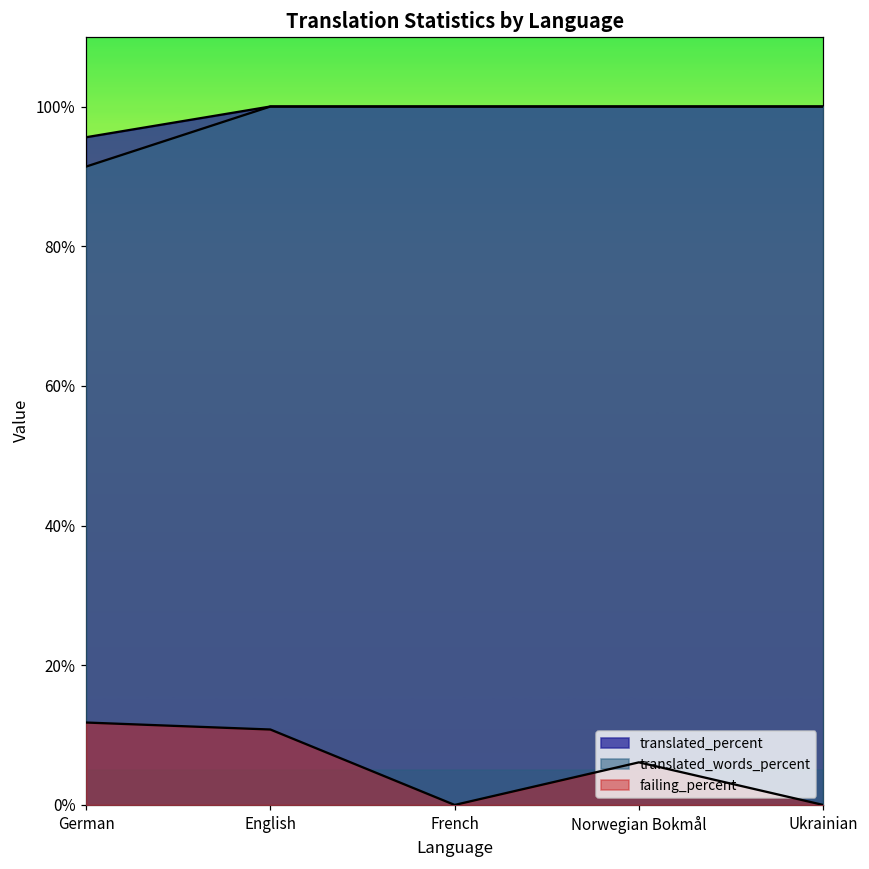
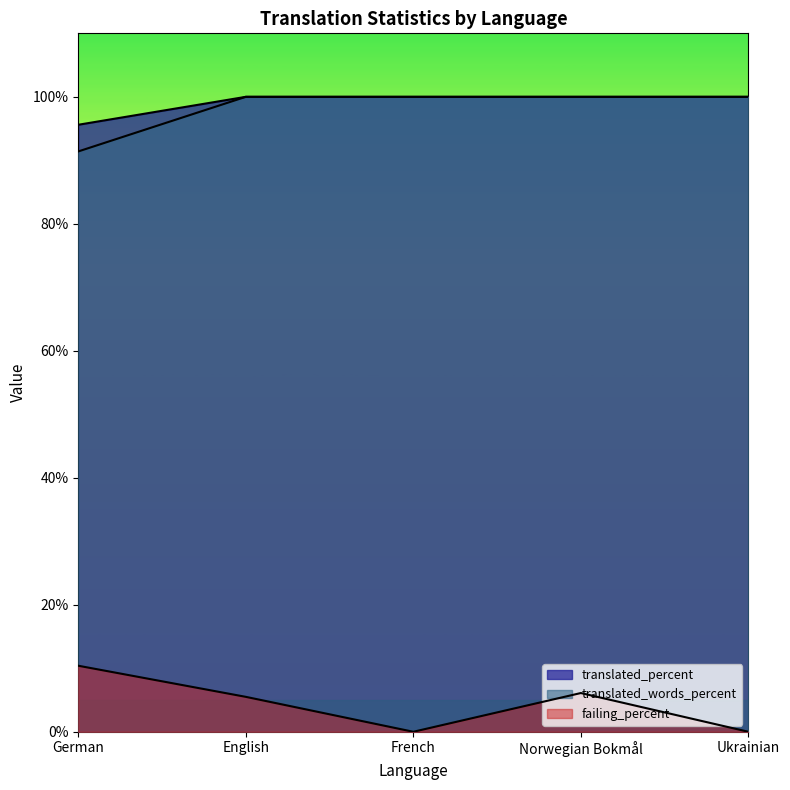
failing_percent, German: 12% -> 10%
failing_percent, English: 11% -> 6%
